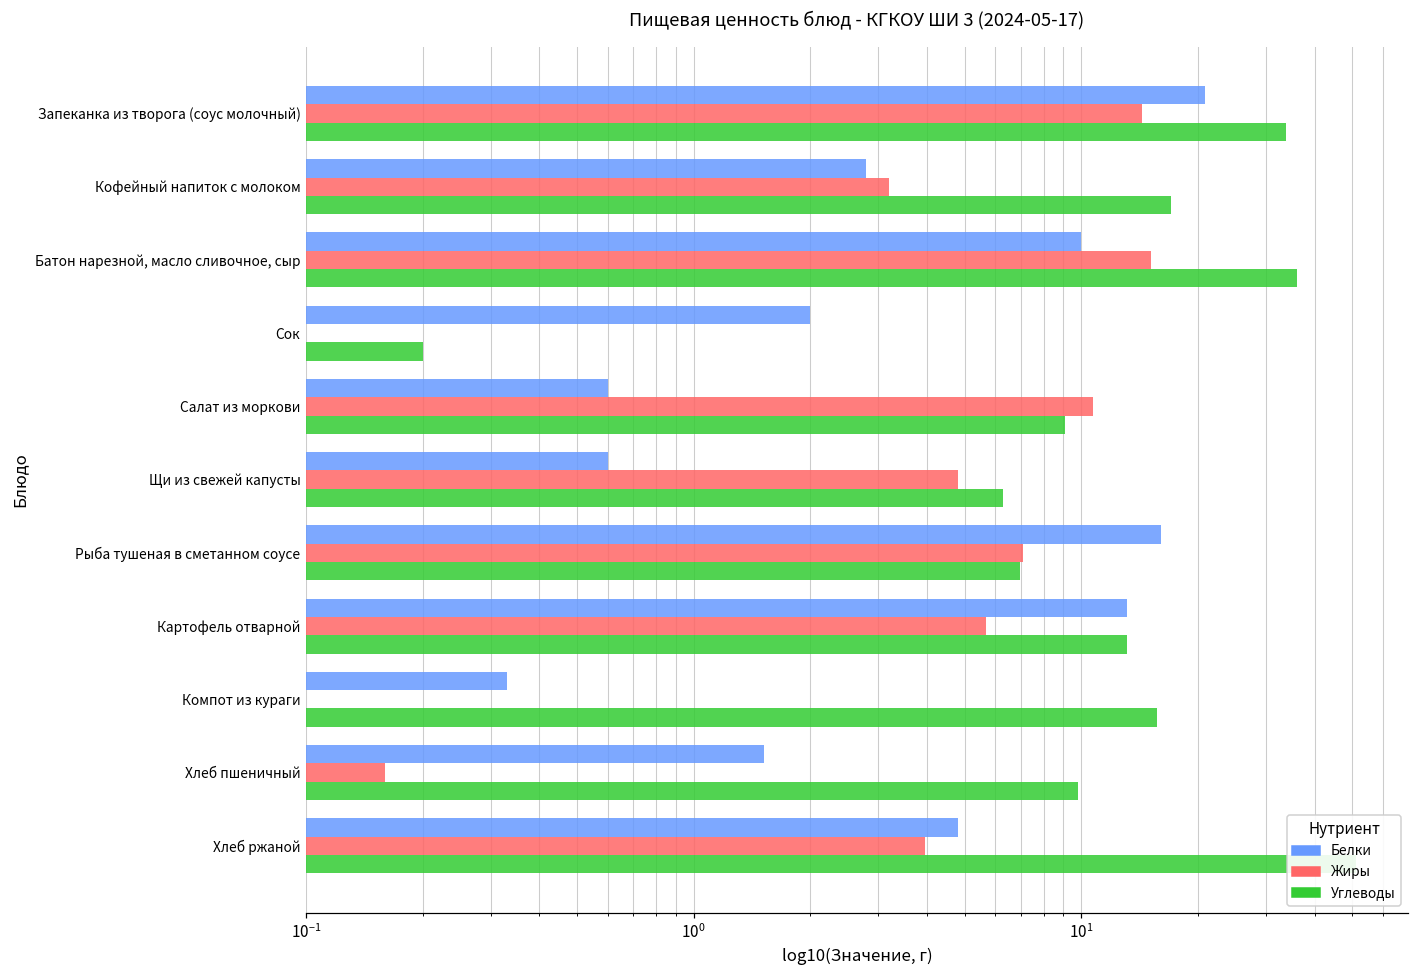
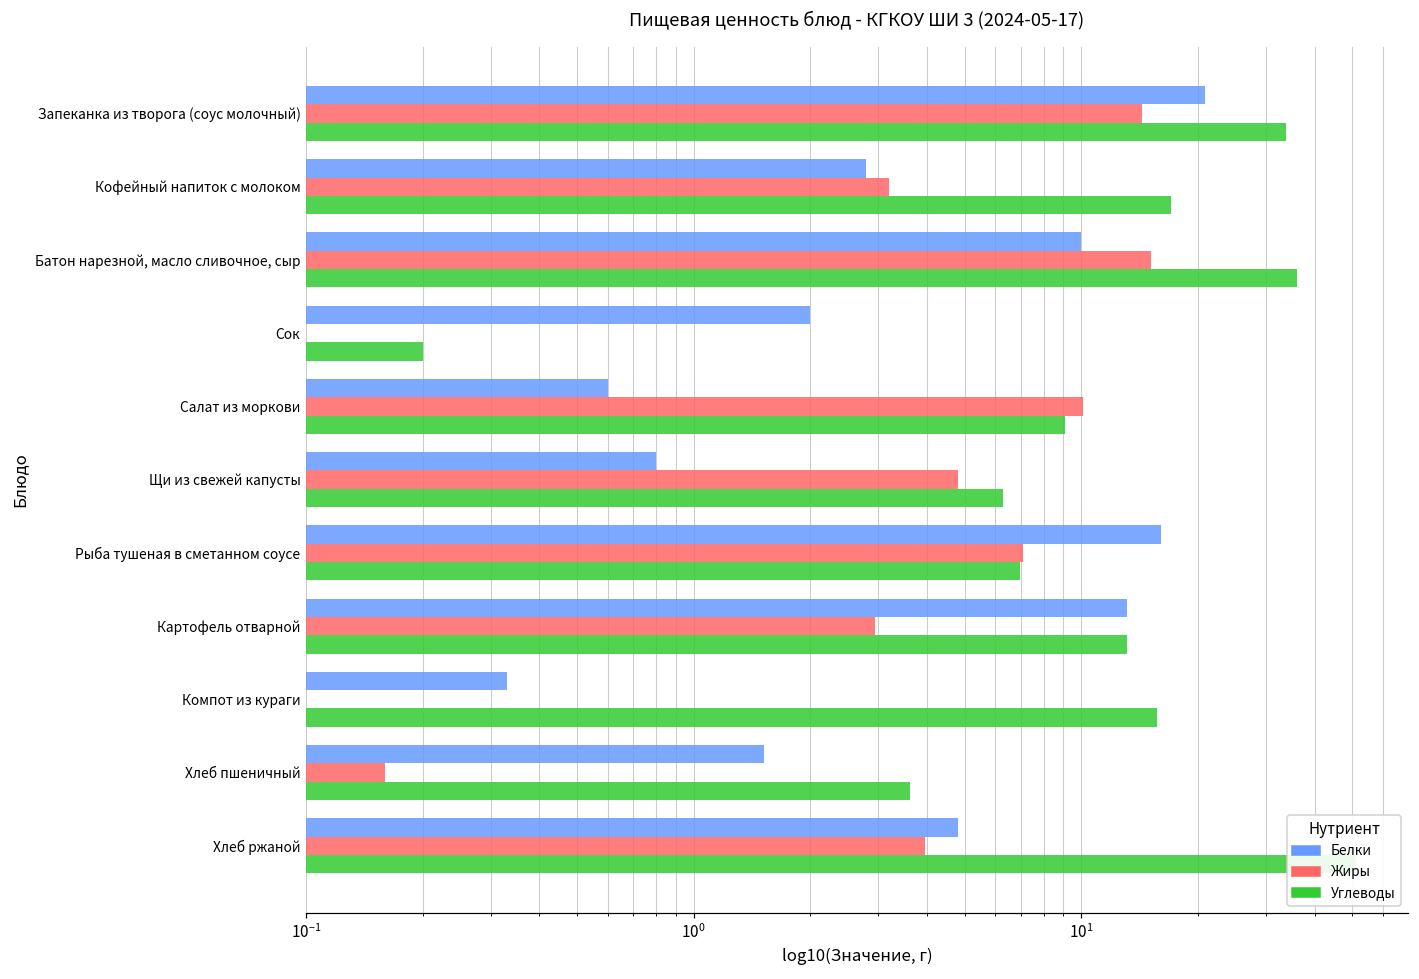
Жиры, Салат из моркови: 10.7 -> 10.1
Белки, Щи из свежей капусты: 0.6 -> 0.8
Жиры, Картофель отварной: 5.7 -> 2.9
Углеводы, Хлеб пшеничный: 9.8 -> 3.6
